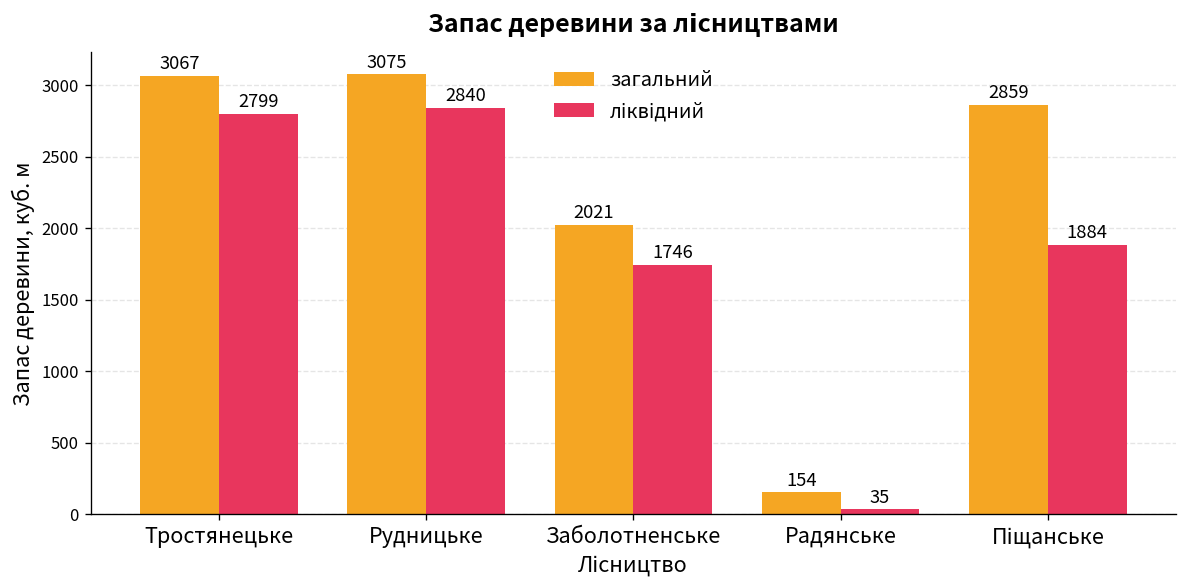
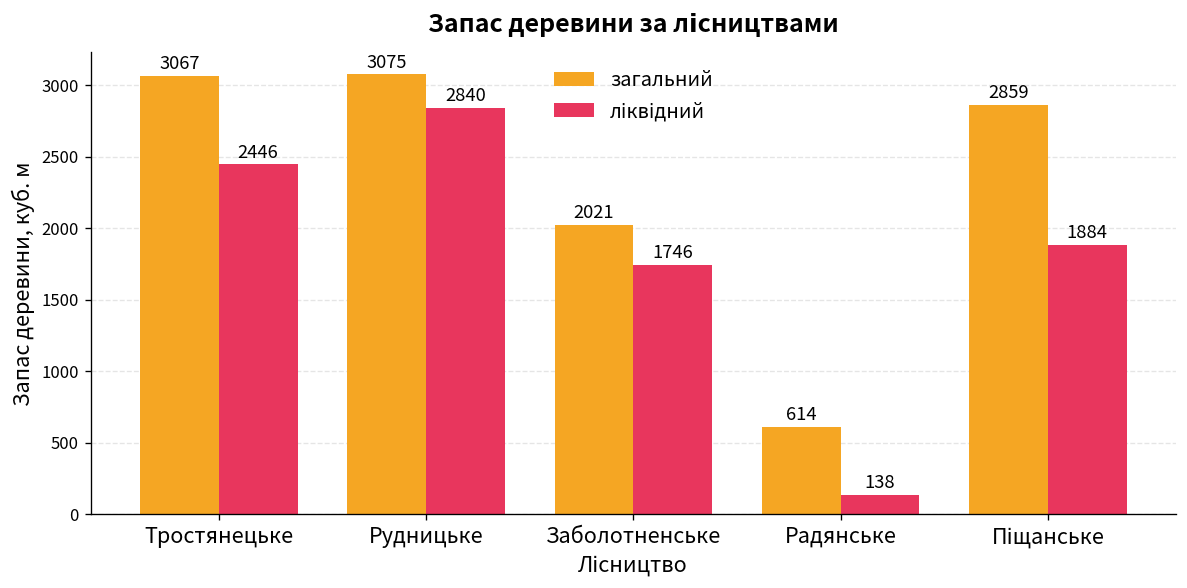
ліквідний, Тростянецьке: 2799 -> 2446
загальний, Радянське: 154 -> 614
ліквідний, Радянське: 35 -> 138
